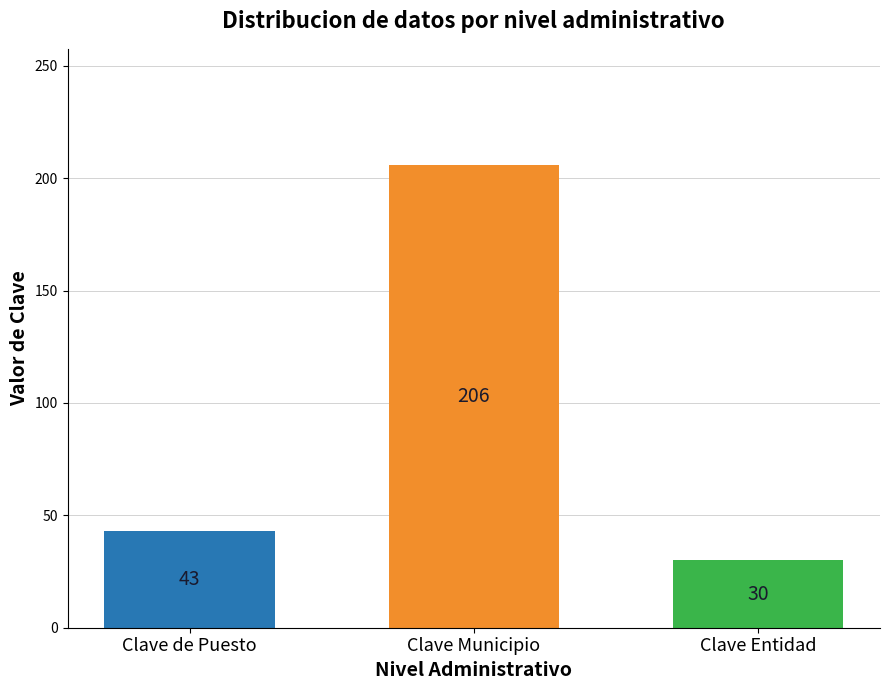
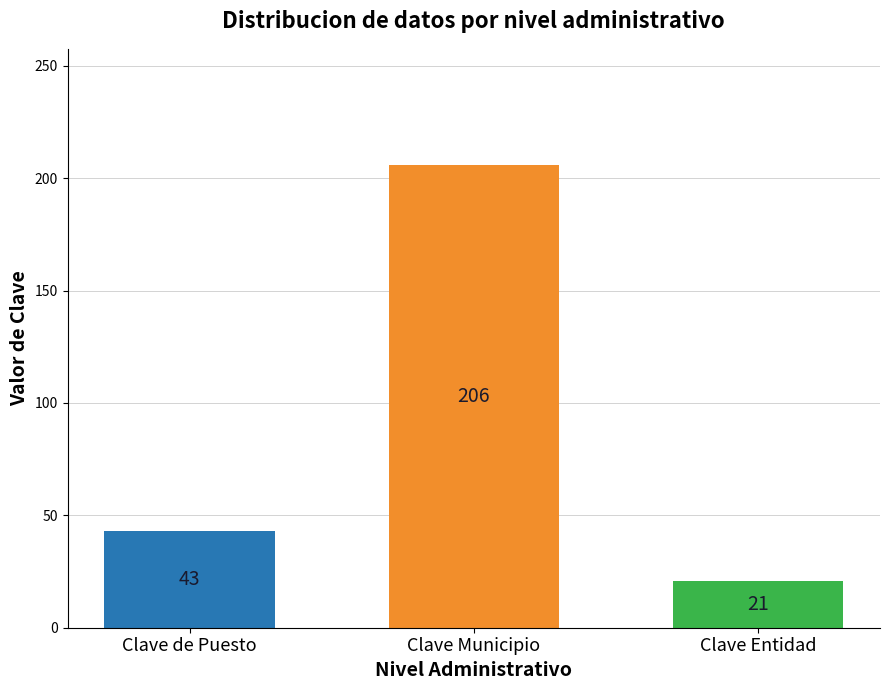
Clave Entidad: 30 -> 21
